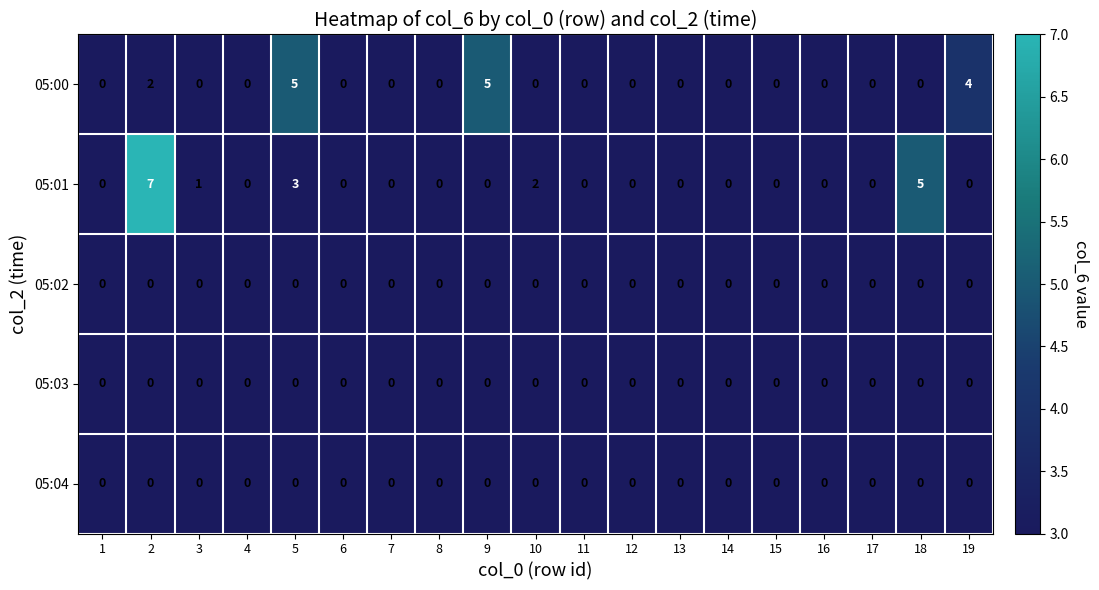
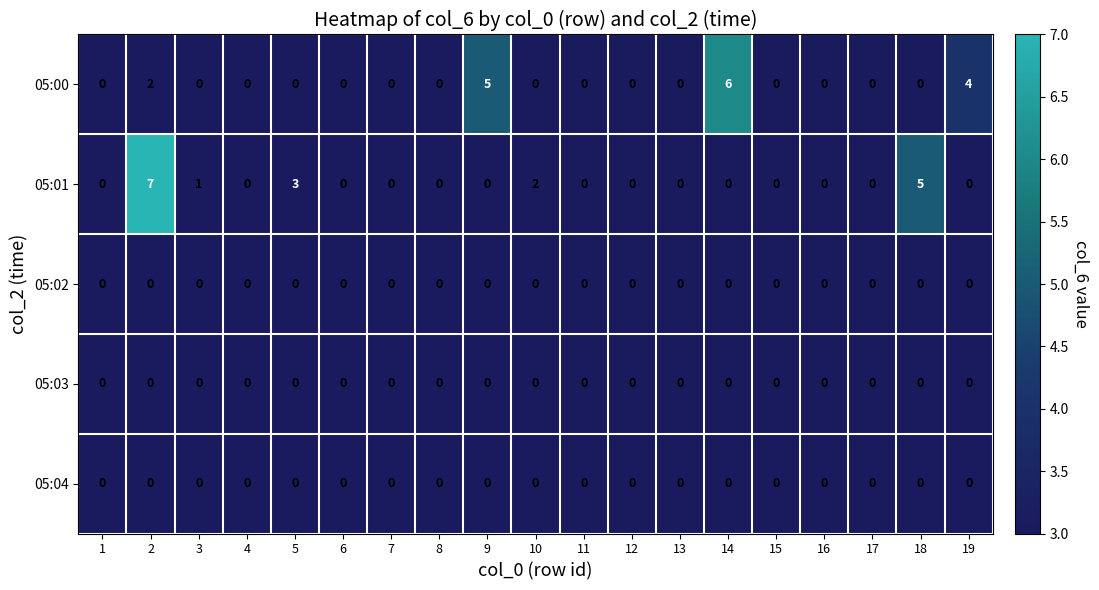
05:00, 5: 5 -> 0
05:00, 14: 0 -> 6
